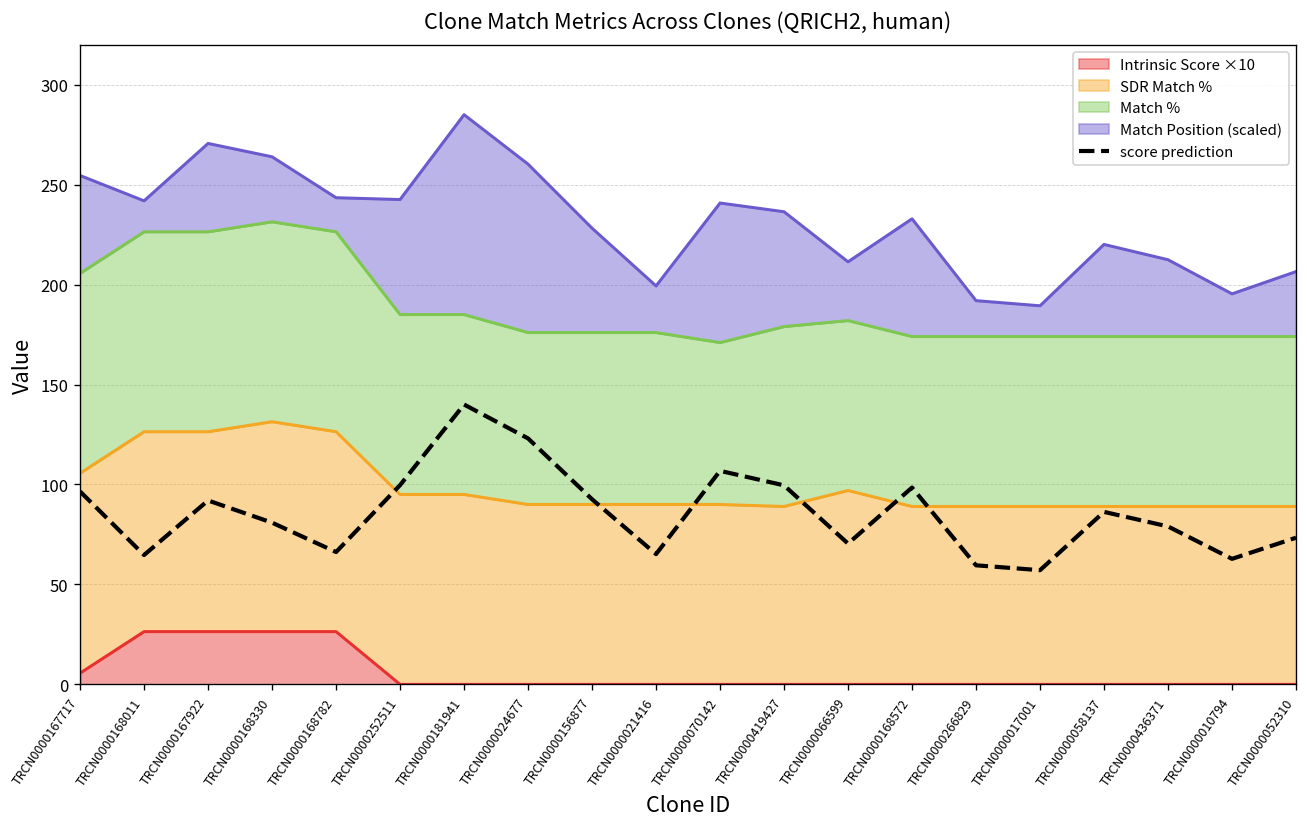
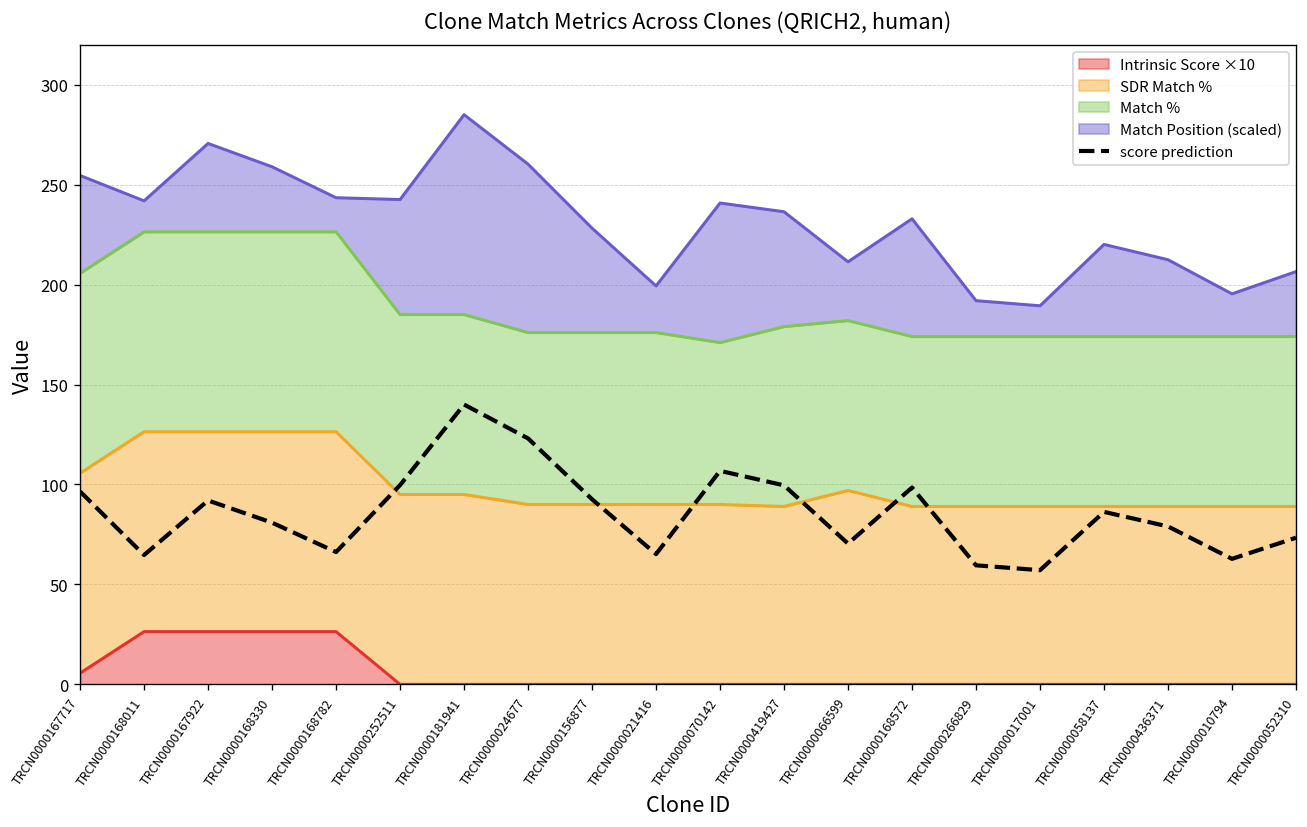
SDR Match %, TRCN0000168330: 105 -> 100
